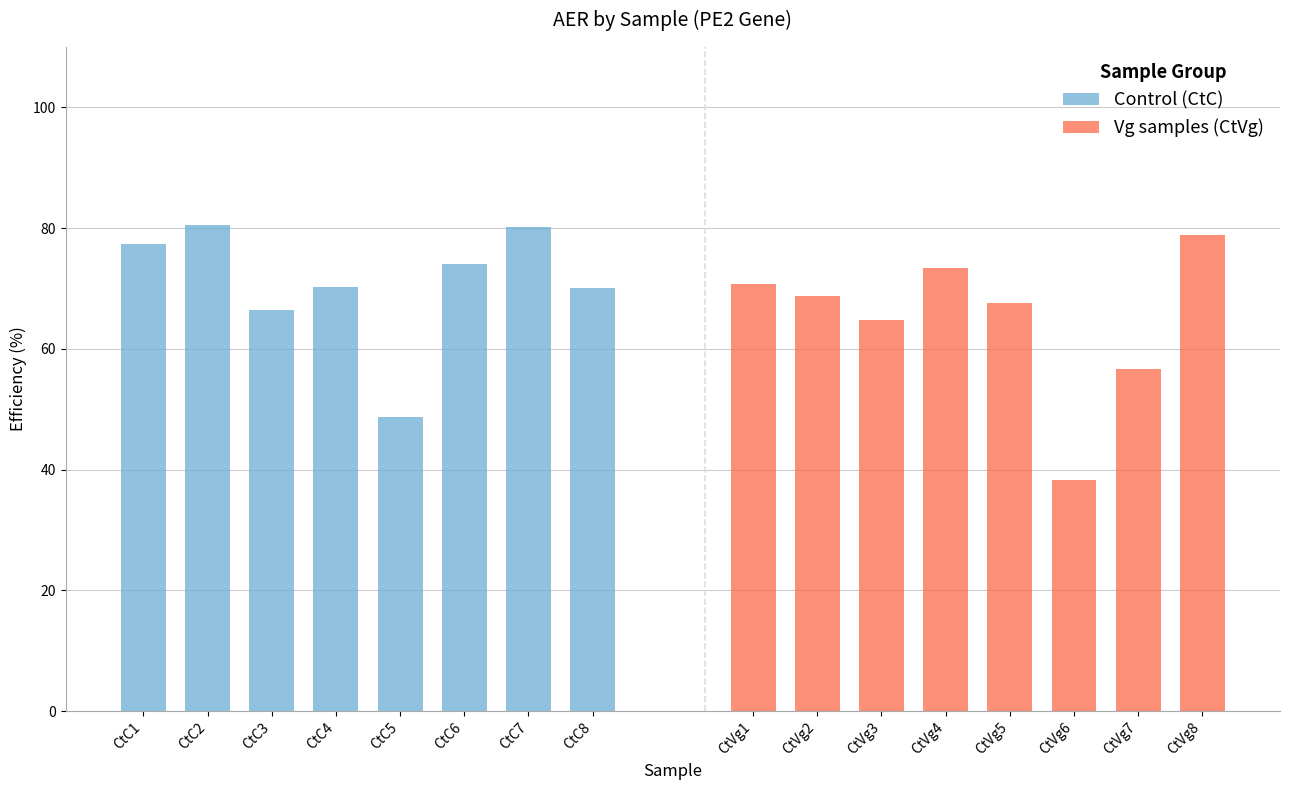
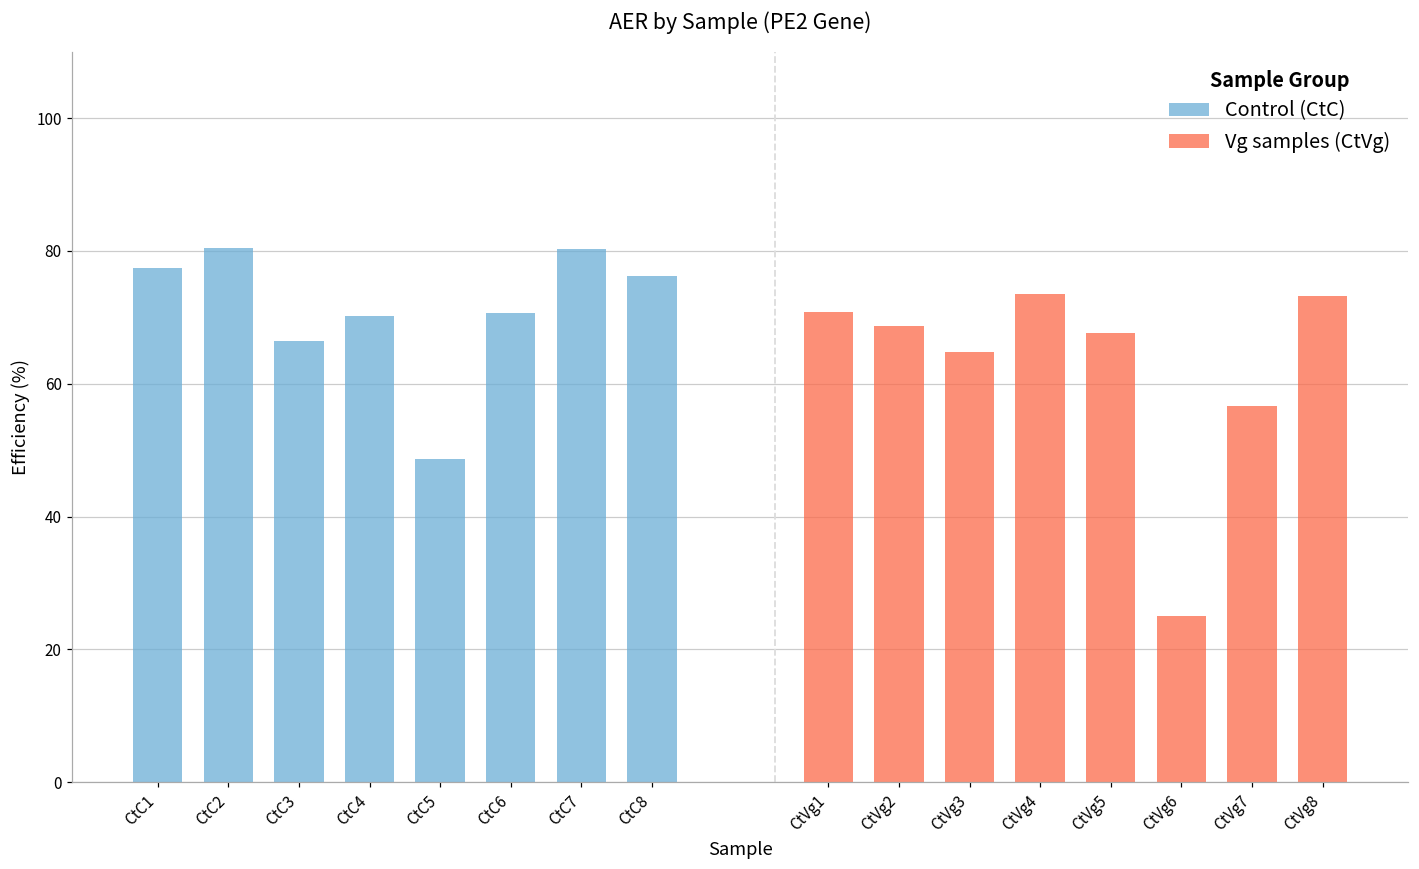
Control (CtC), CtC6: 74 -> 71
Control (CtC), CtC8: 70 -> 76
Vg samples (CtVg), CtVg6: 38 -> 25
Vg samples (CtVg), CtVg8: 79 -> 73
